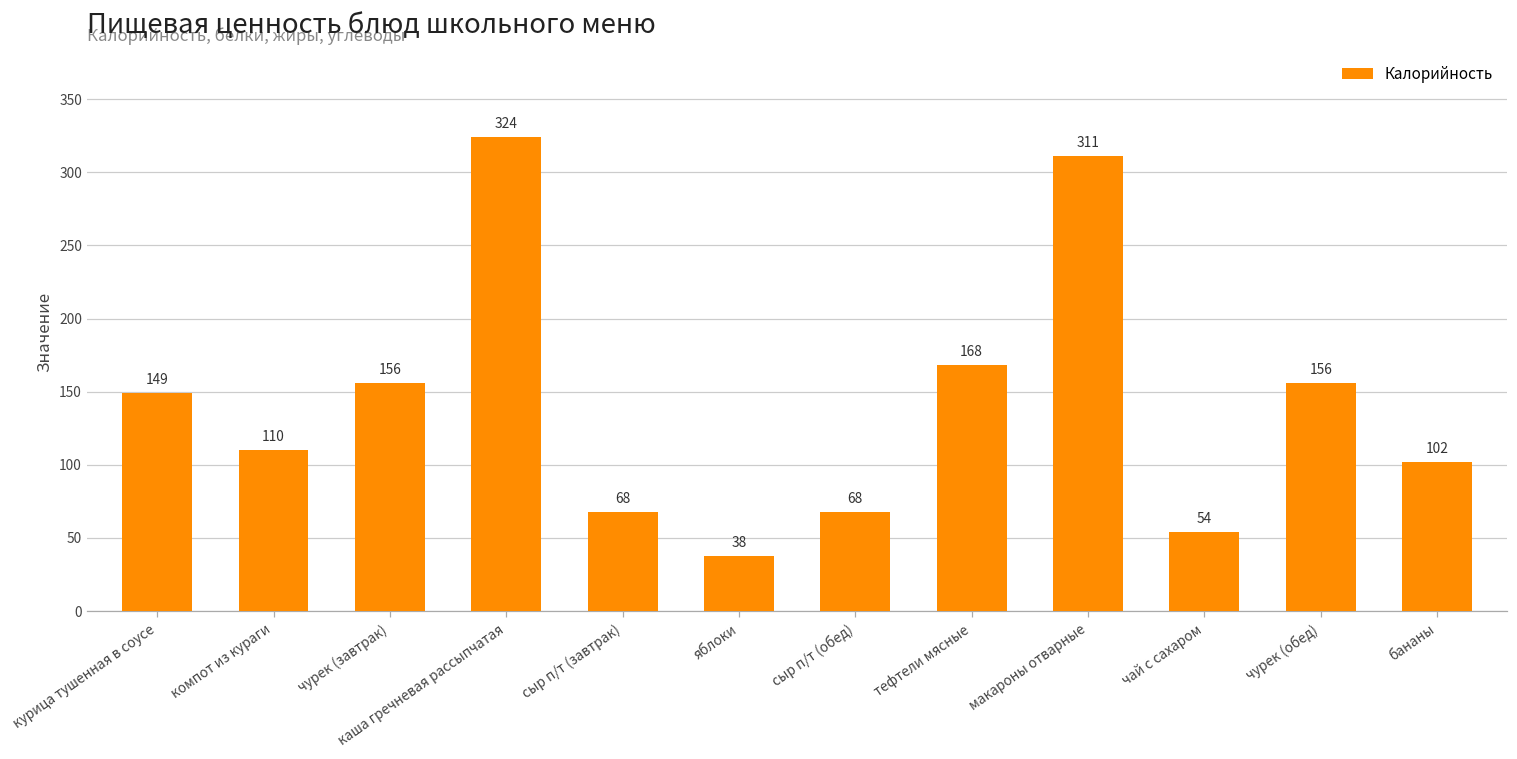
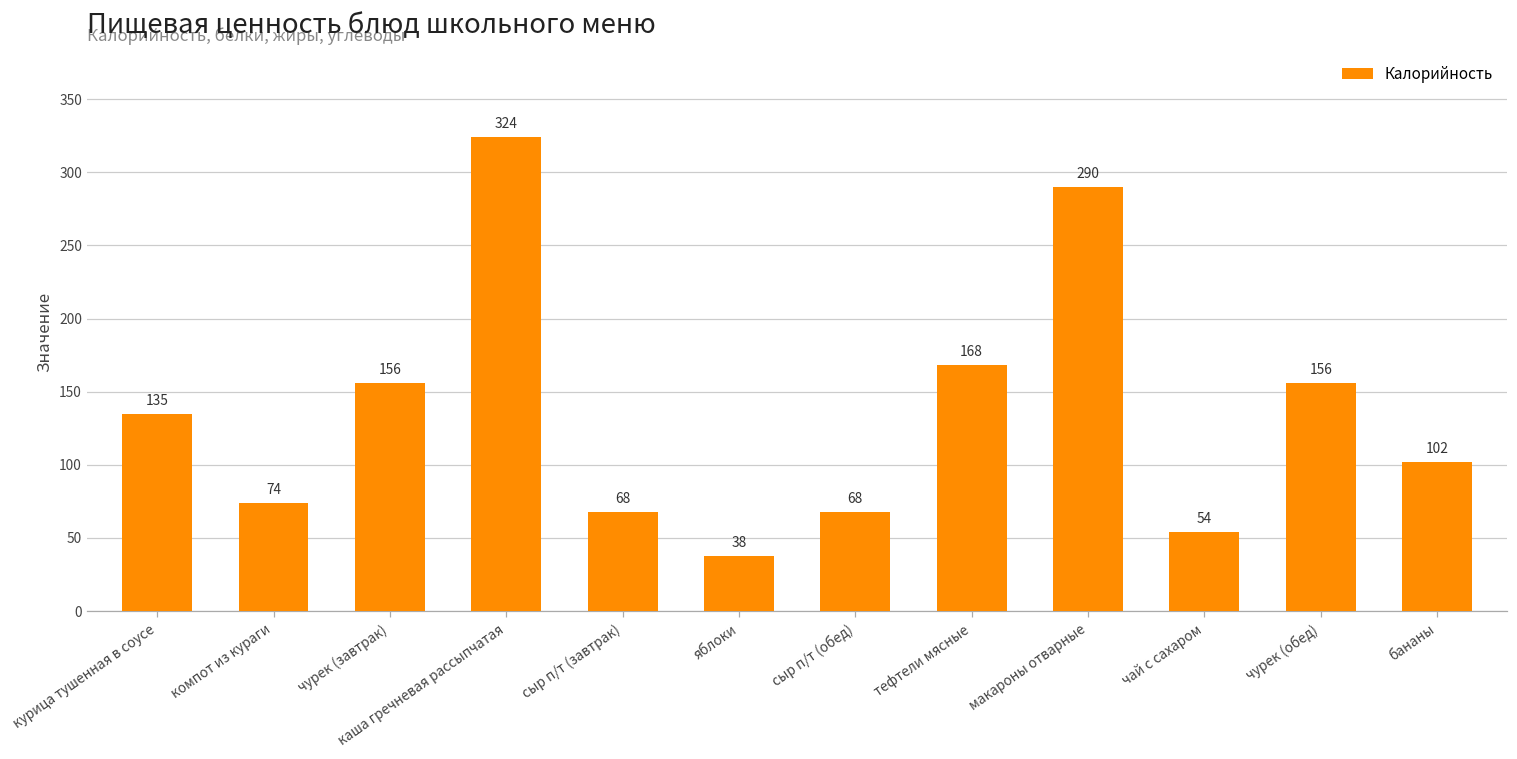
курица тушенная в соусе: 149 -> 135
компот из кураги: 110 -> 74
макароны отварные: 311 -> 290
